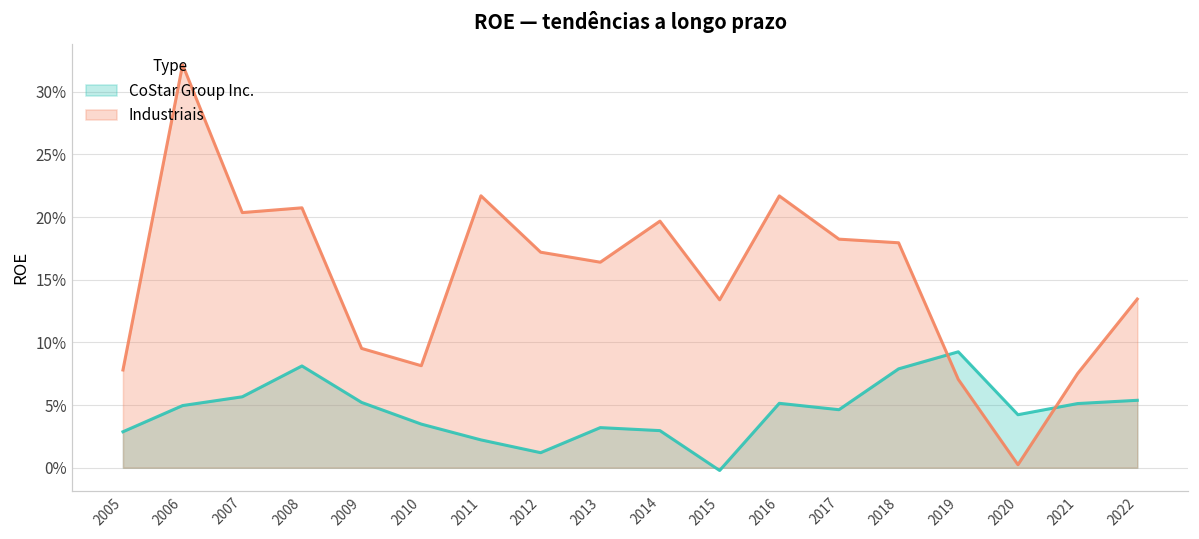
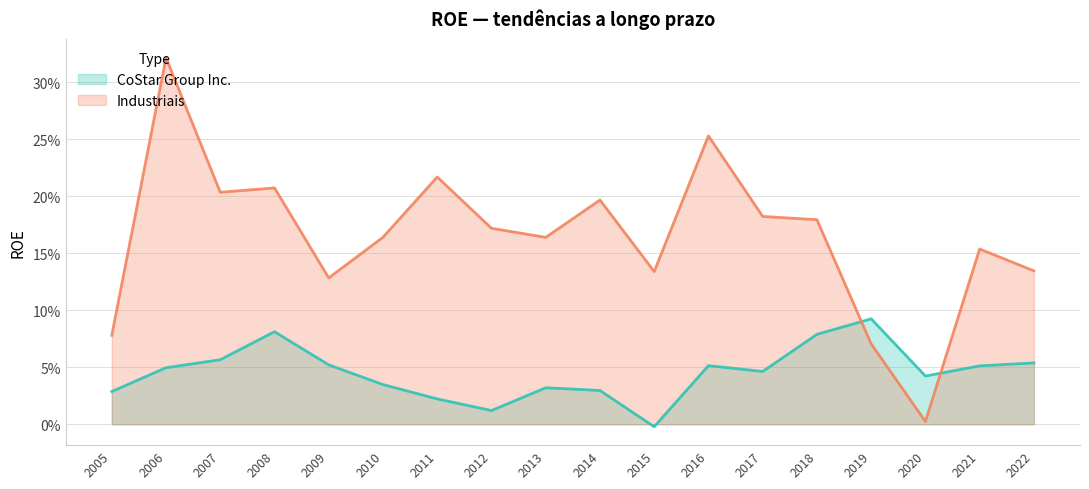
Industriais, 2009: 9.5% -> 12.8%
Industriais, 2010: 8.1% -> 16.4%
Industriais, 2016: 21.7% -> 25.3%
Industriais, 2021: 7.5% -> 15.4%
